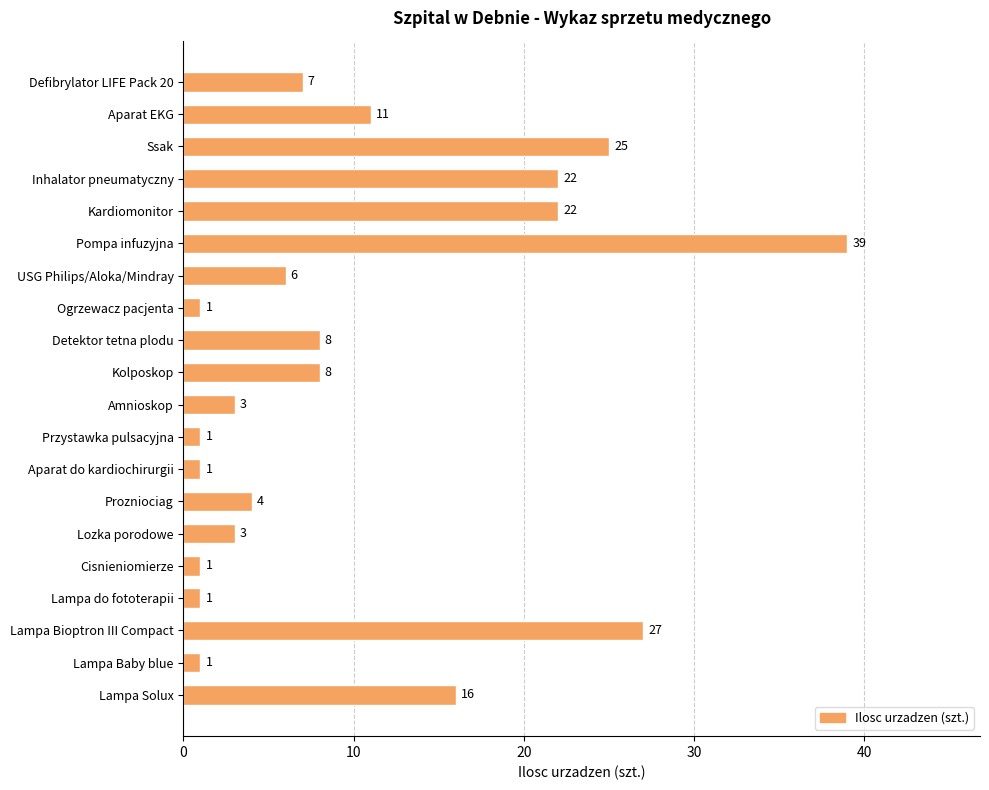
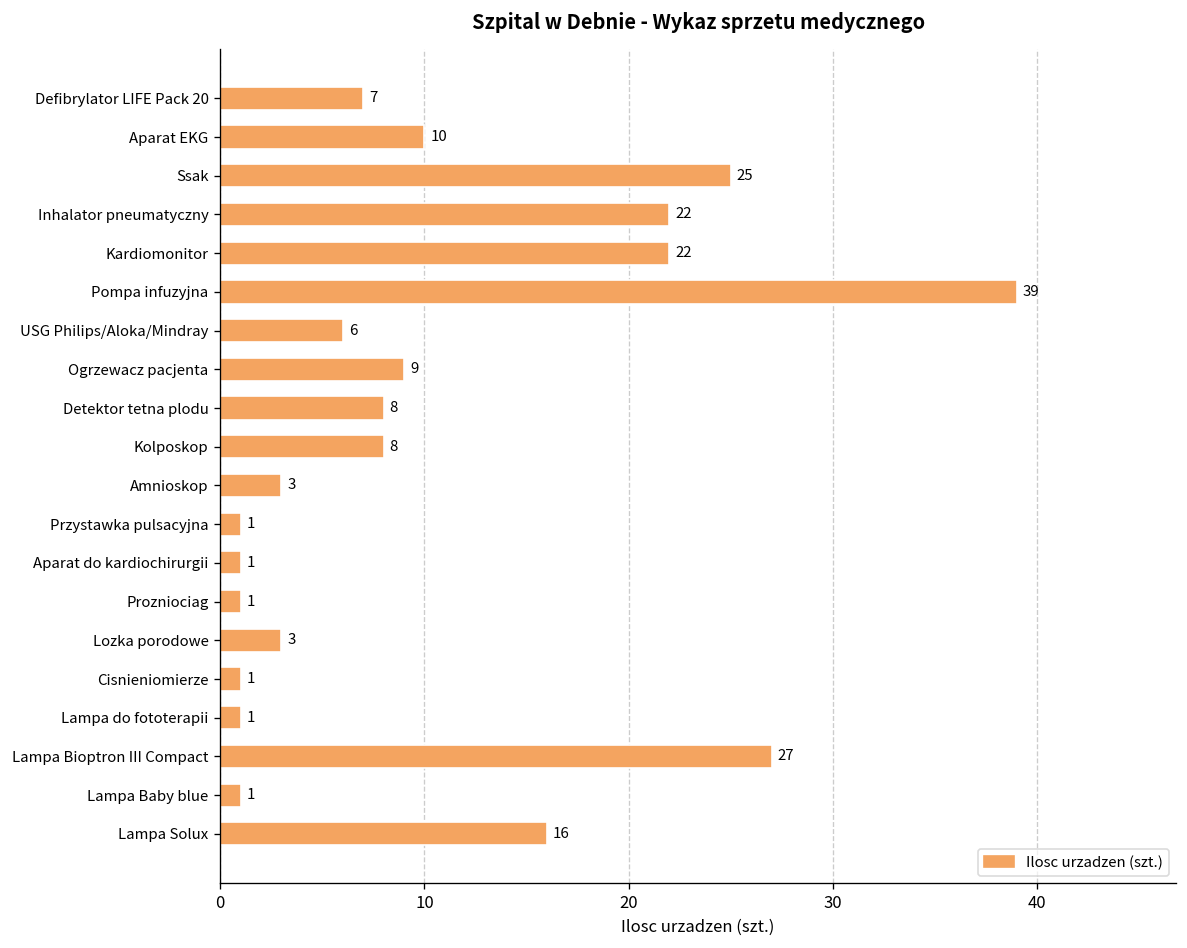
Aparat EKG: 11 -> 10
Ogrzewacz pacjenta: 1 -> 9
Prozniociag: 4 -> 1
